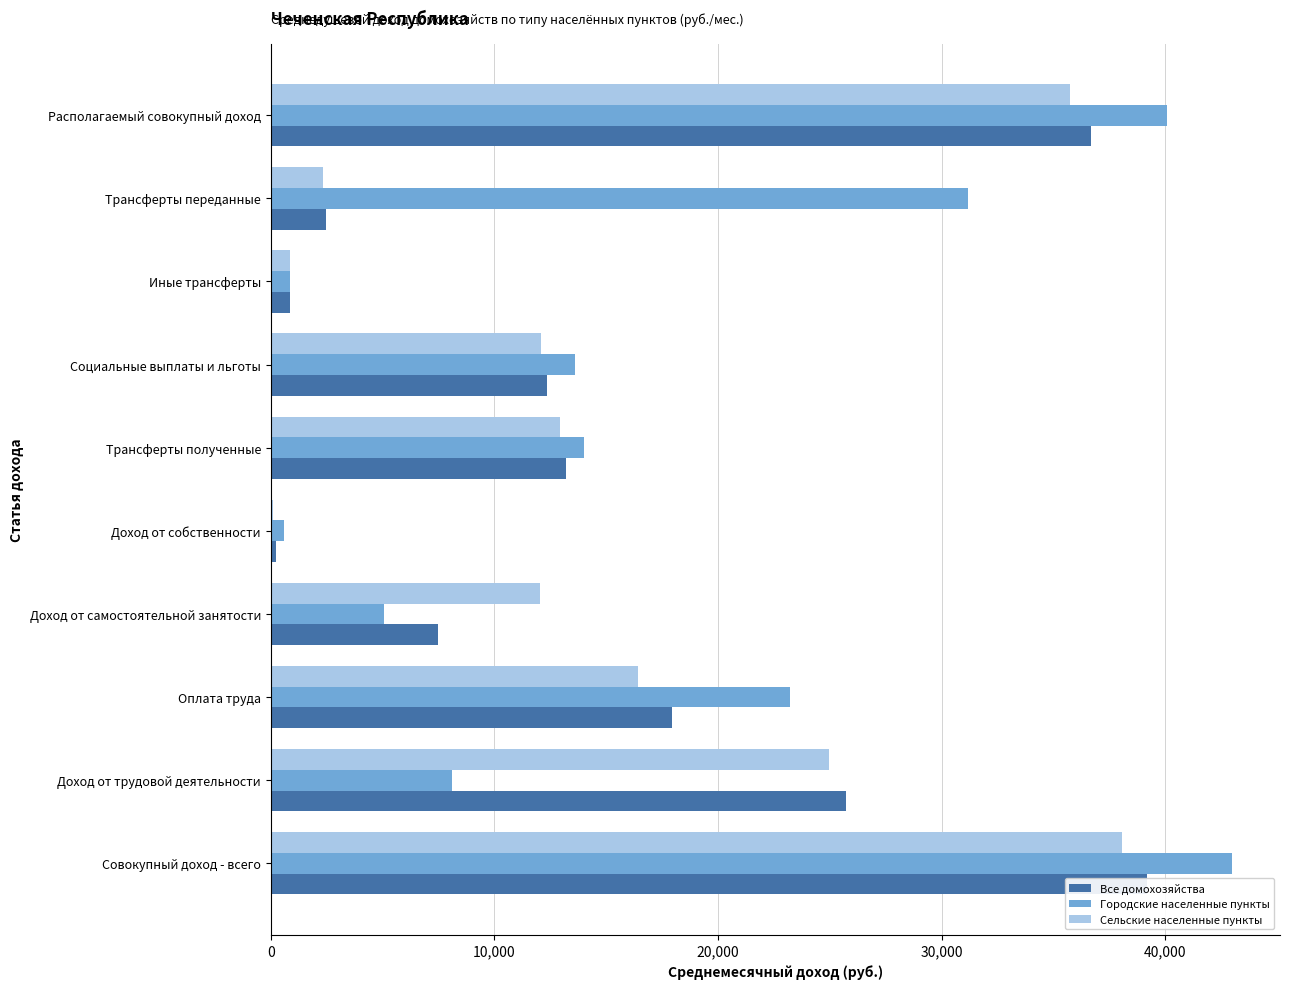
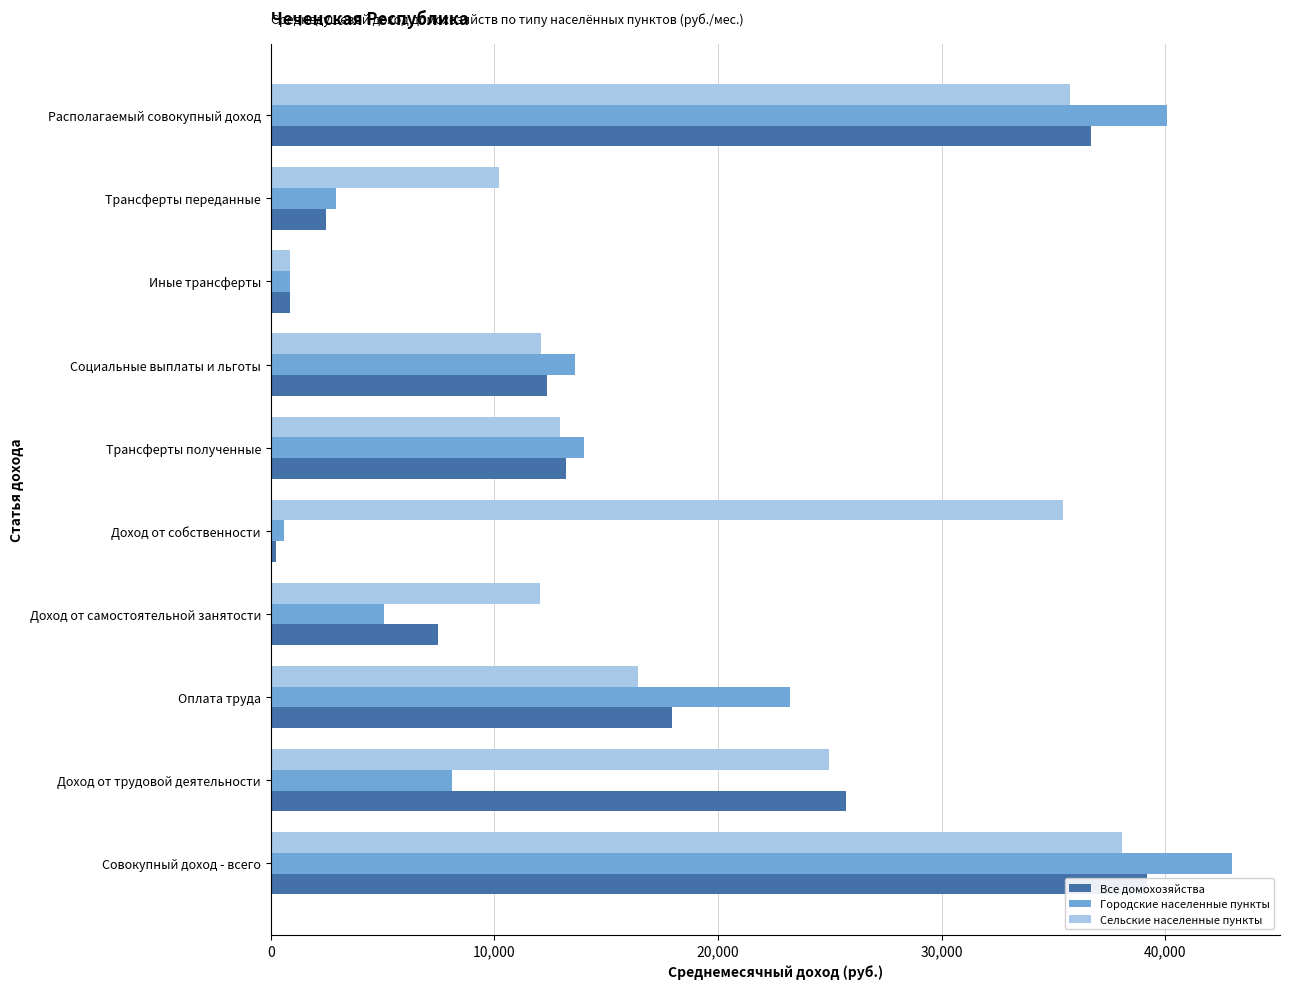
Сельские населенные пункты, Трансферты переданные: 2,300 -> 10,200
Городские населенные пункты, Трансферты переданные: 31,200 -> 2,900
Сельские населенные пункты, Доход от собственности: 100 -> 35,400
